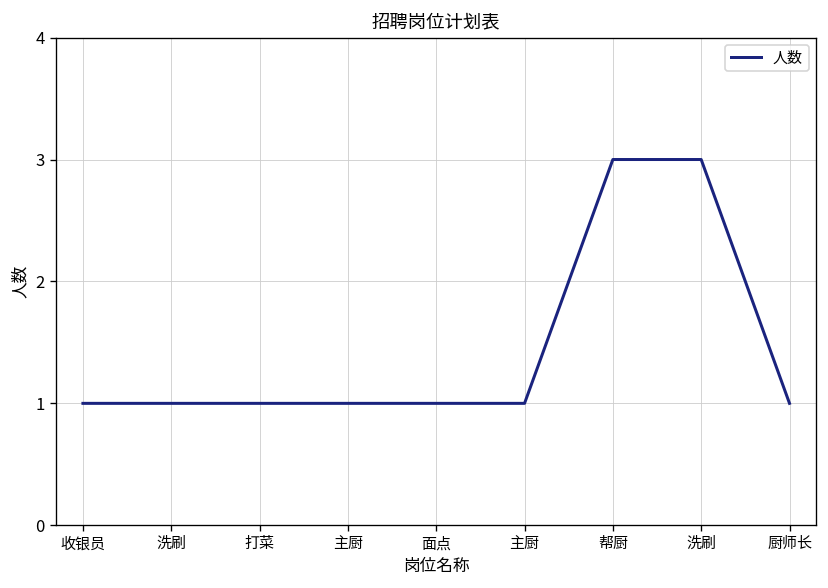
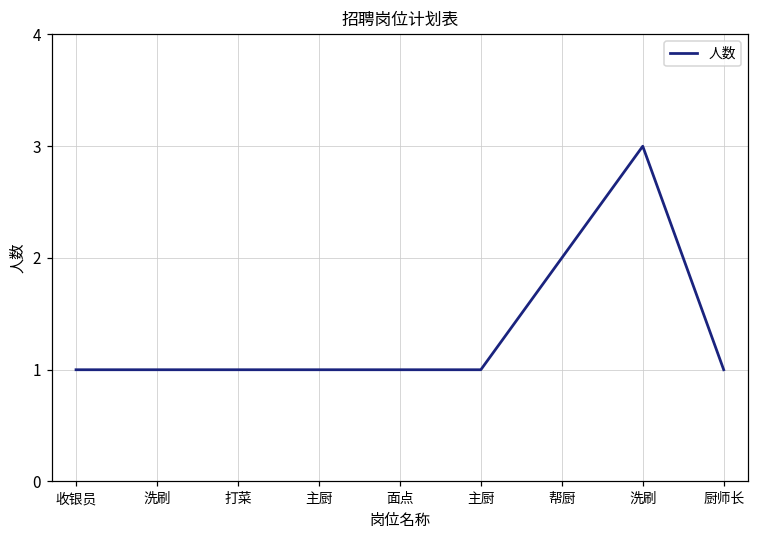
帮厨: 3 -> 2
